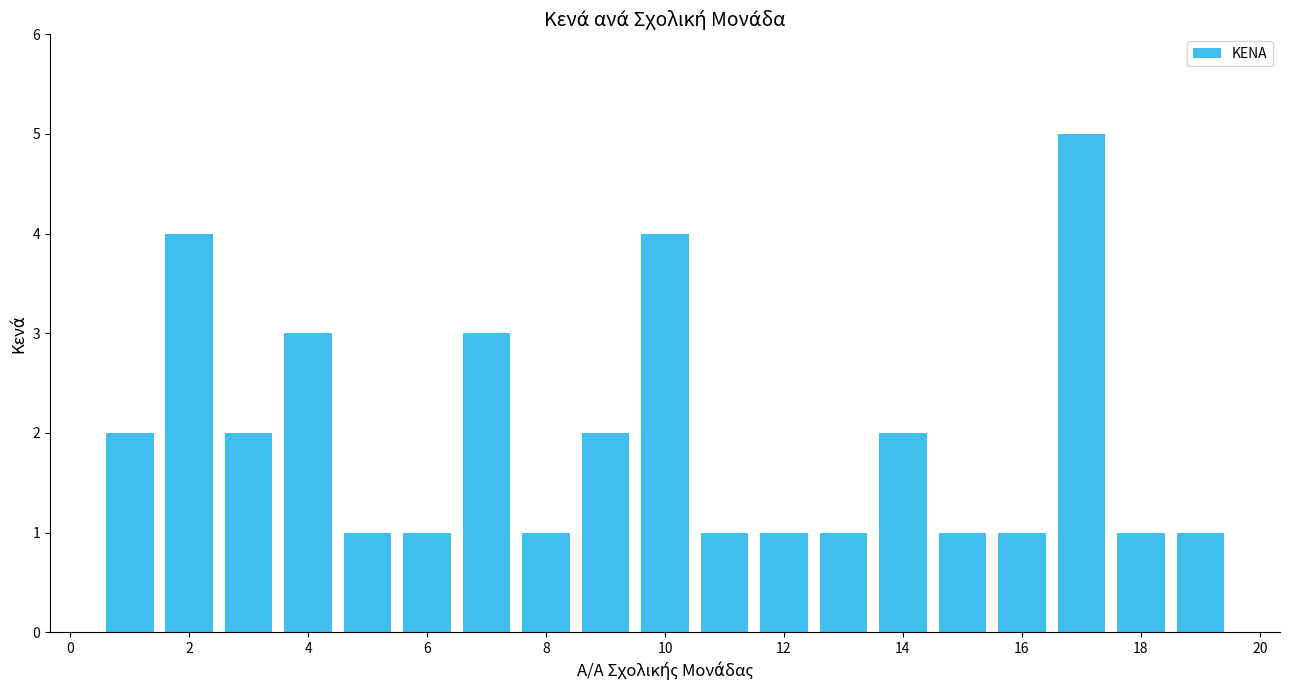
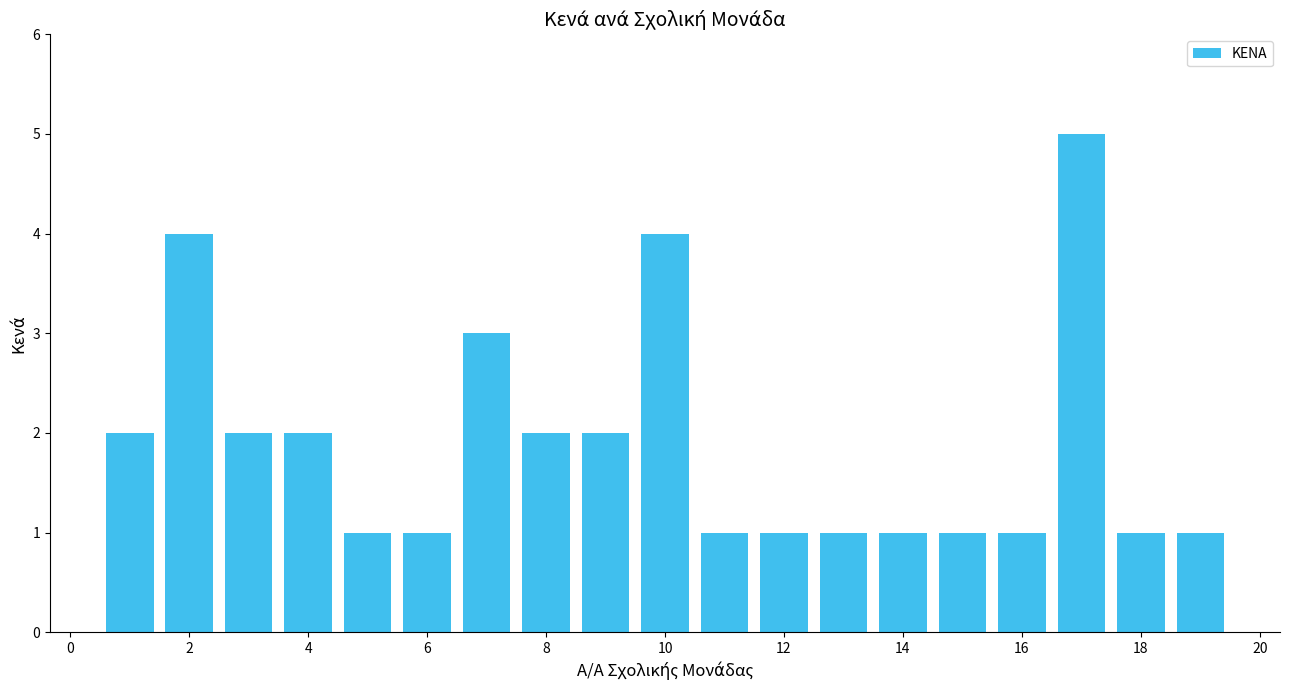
4: 3 -> 2
8: 1 -> 2
14: 2 -> 1
